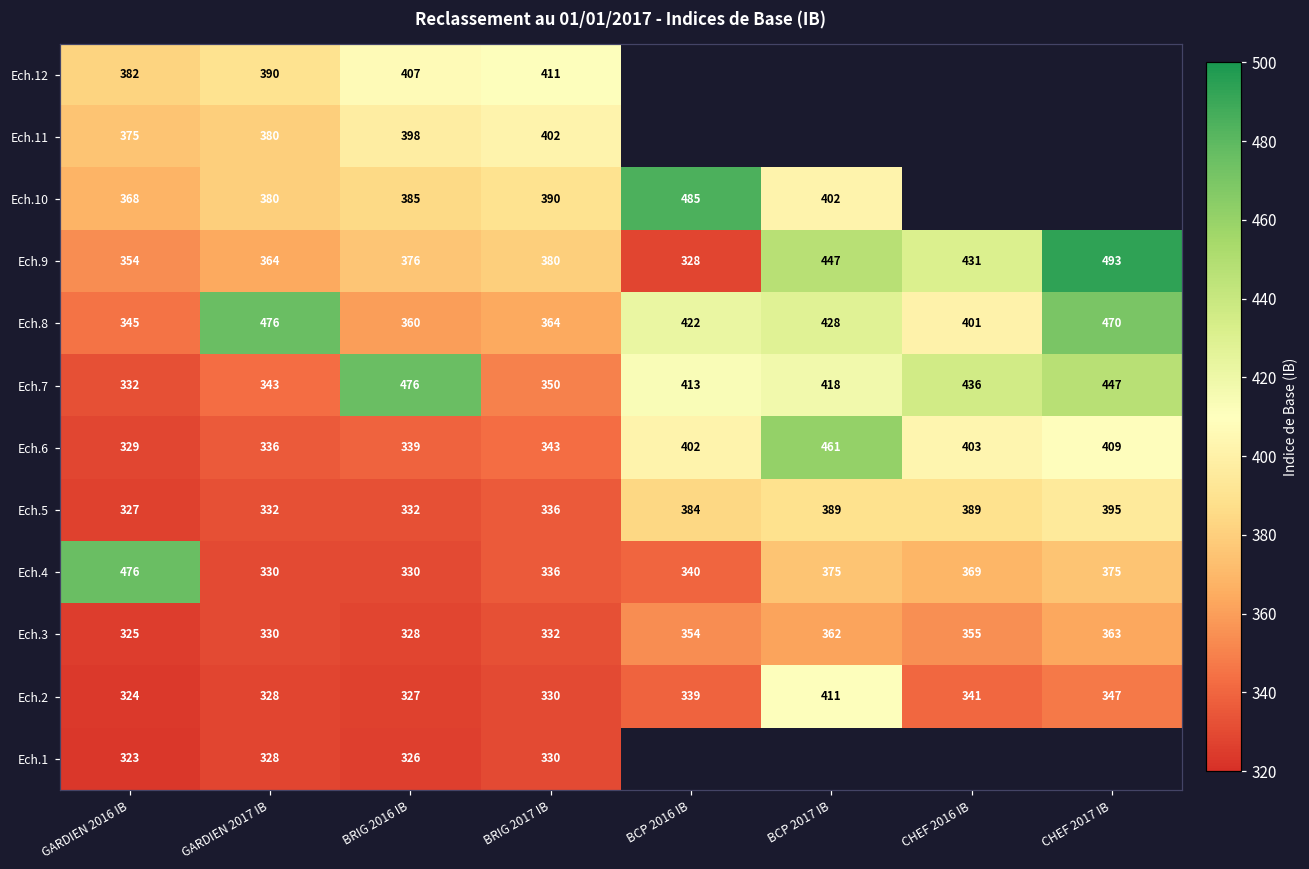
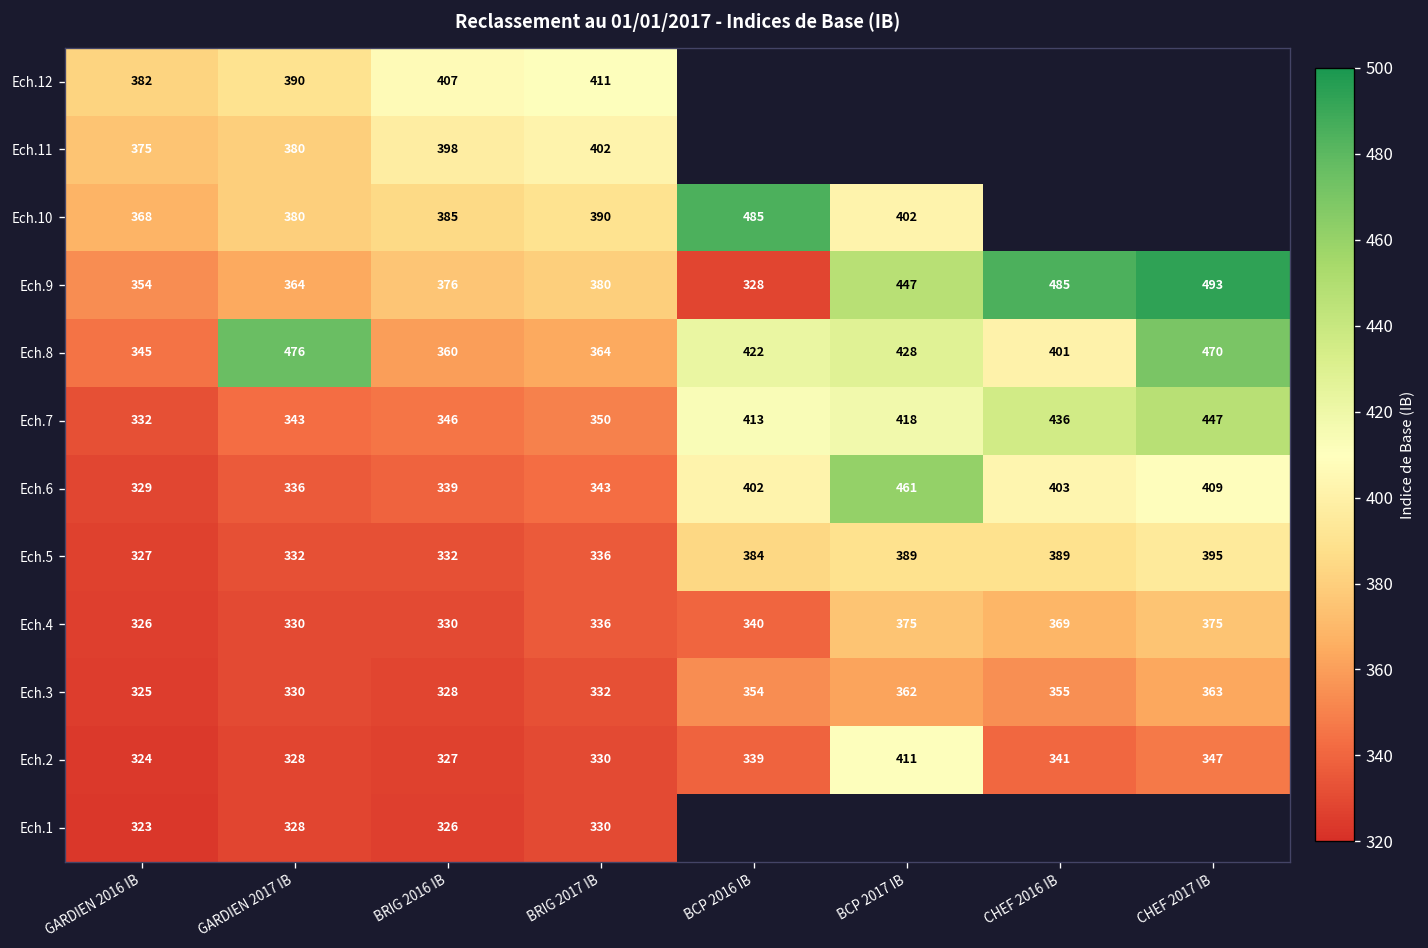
Ech.9, CHEF 2016 IB: 431 -> 485
Ech.7, BRIG 2016 IB: 476 -> 346
Ech.4, GARDIEN 2016 IB: 476 -> 326
